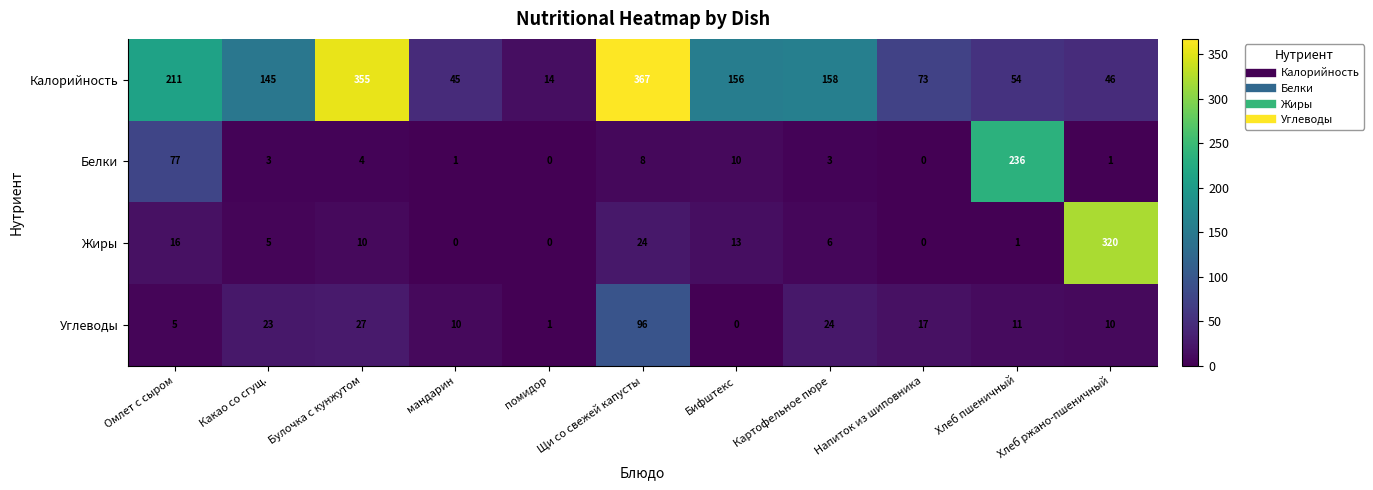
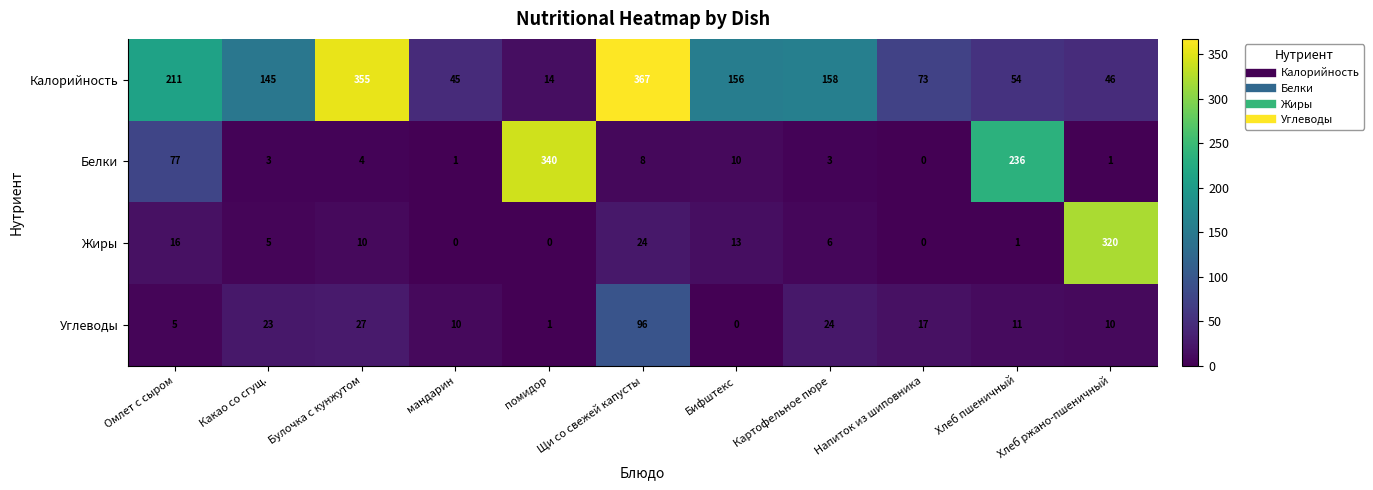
Белки, помидор: 0 -> 340
